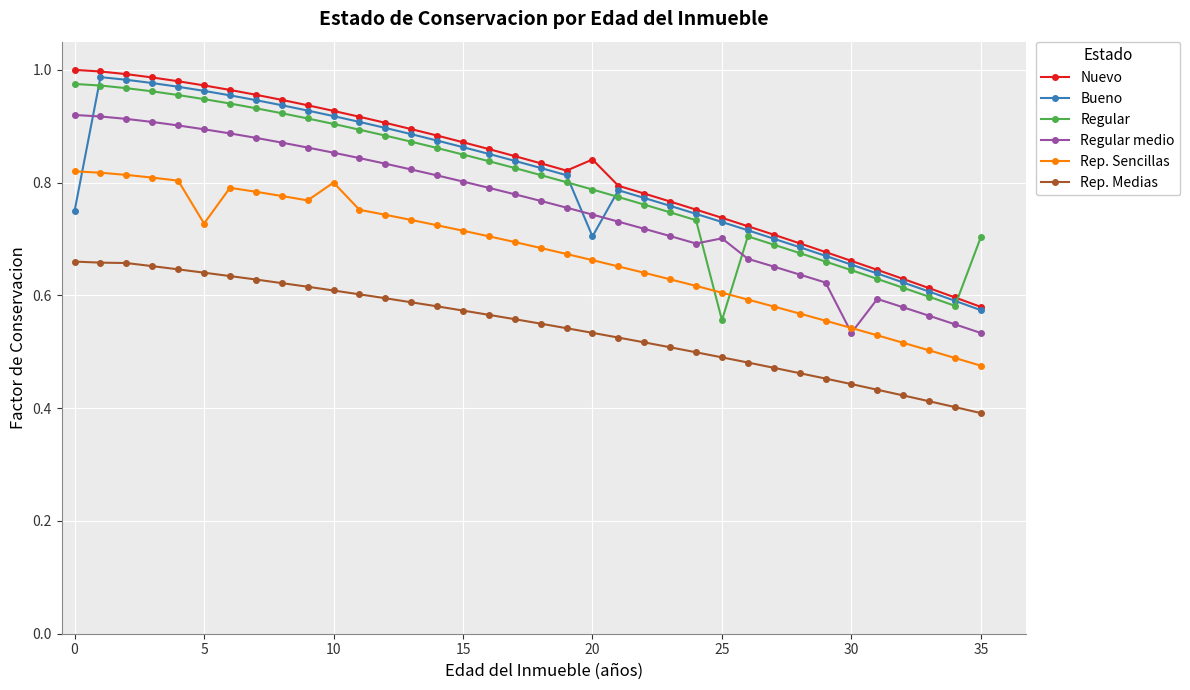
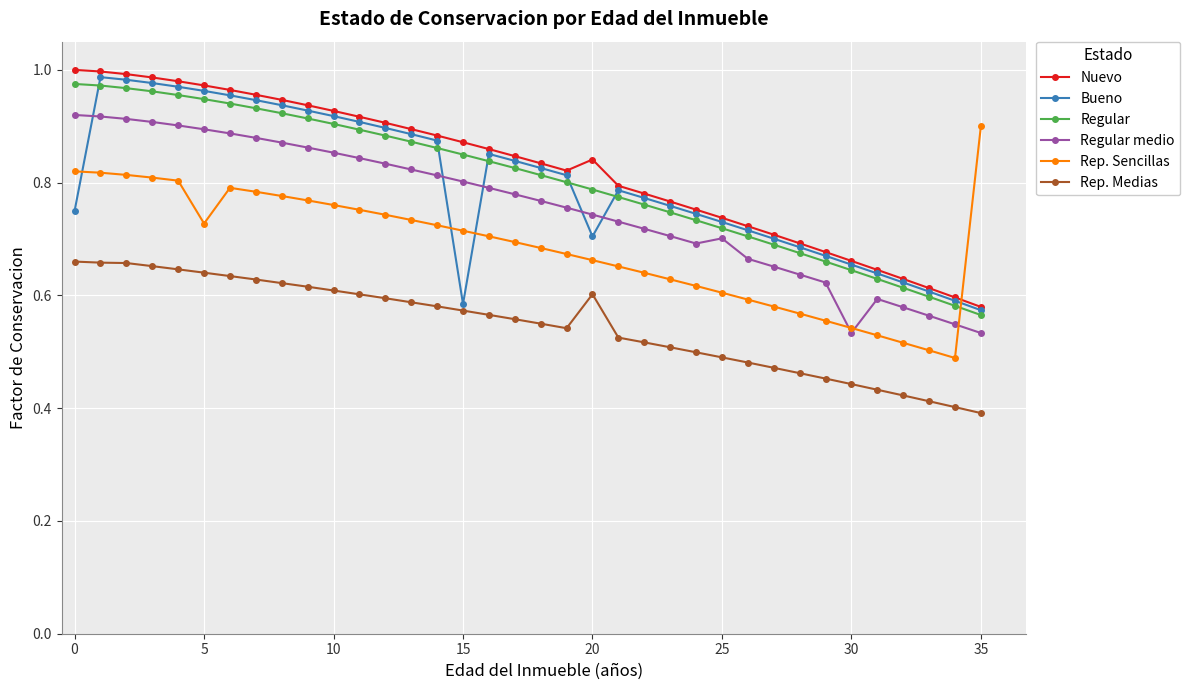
Rep. Sencillas, 10: 0.80 -> 0.76
Bueno, 15: 0.86 -> 0.58
Rep. Medias, 20: 0.53 -> 0.60
Regular, 25: 0.56 -> 0.72
Regular, 35: 0.70 -> 0.57
Rep. Sencillas, 35: 0.48 -> 0.90
